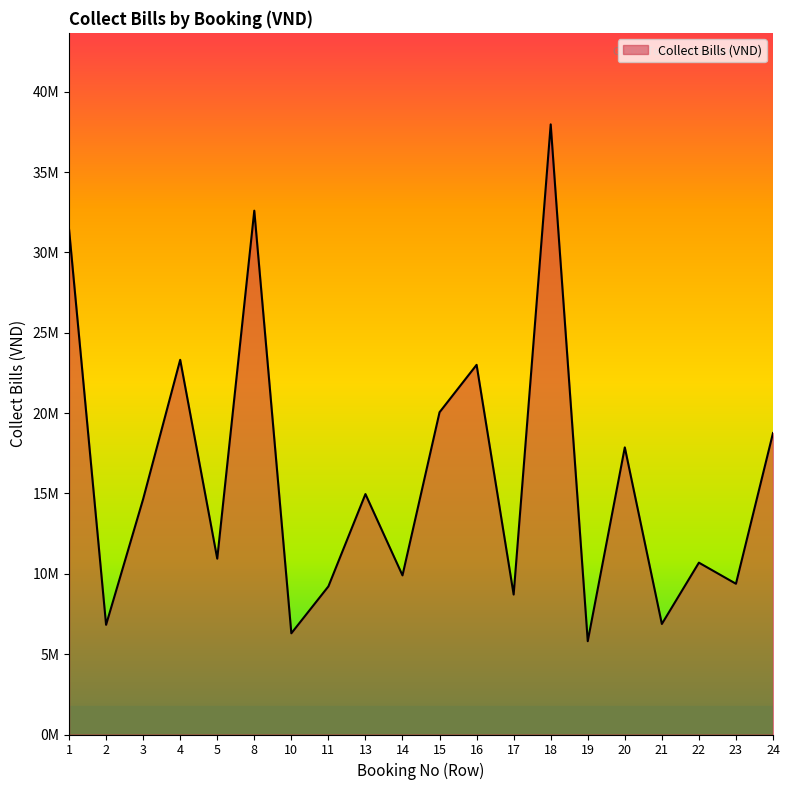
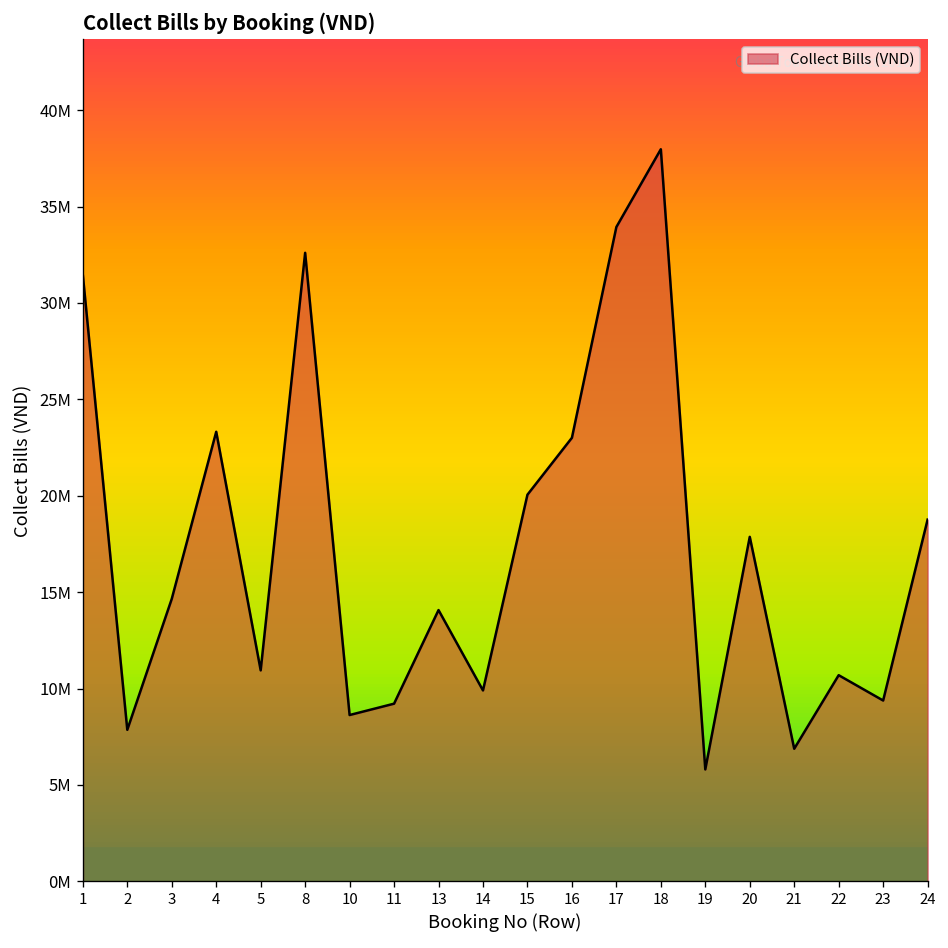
2: 6800000 -> 7900000
10: 6300000 -> 8600000
13: 15000000 -> 14100000
17: 8700000 -> 33900000
